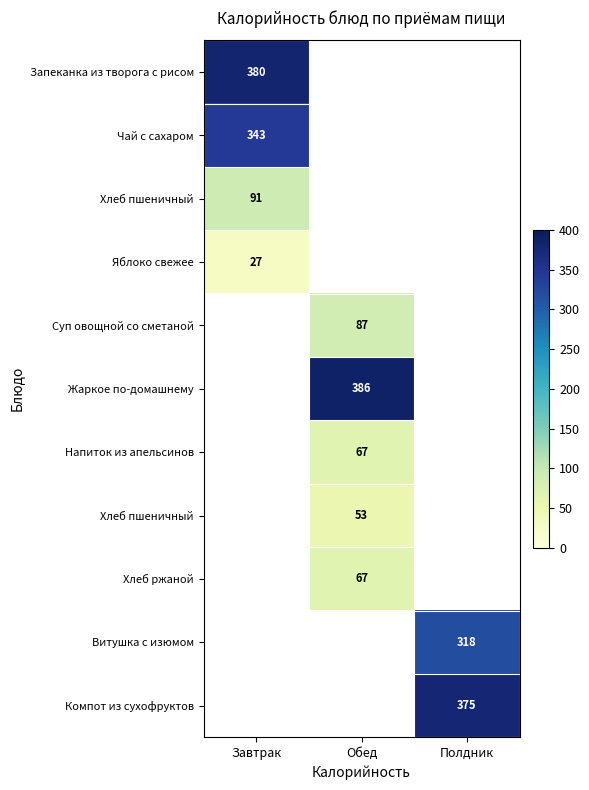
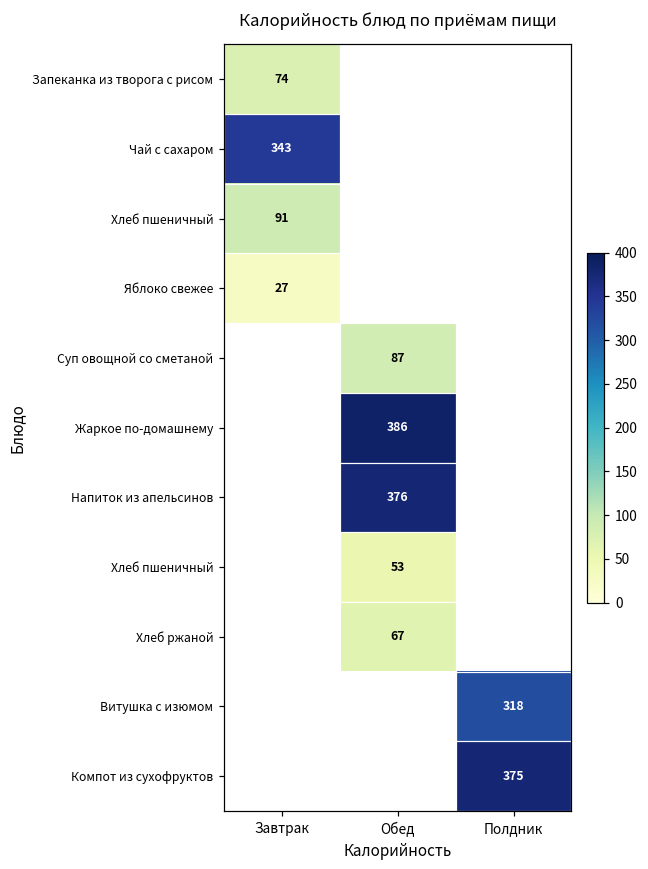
Запеканка из творога с рисом, Завтрак: 380 -> 74
Напиток из апельсинов, Обед: 67 -> 376
